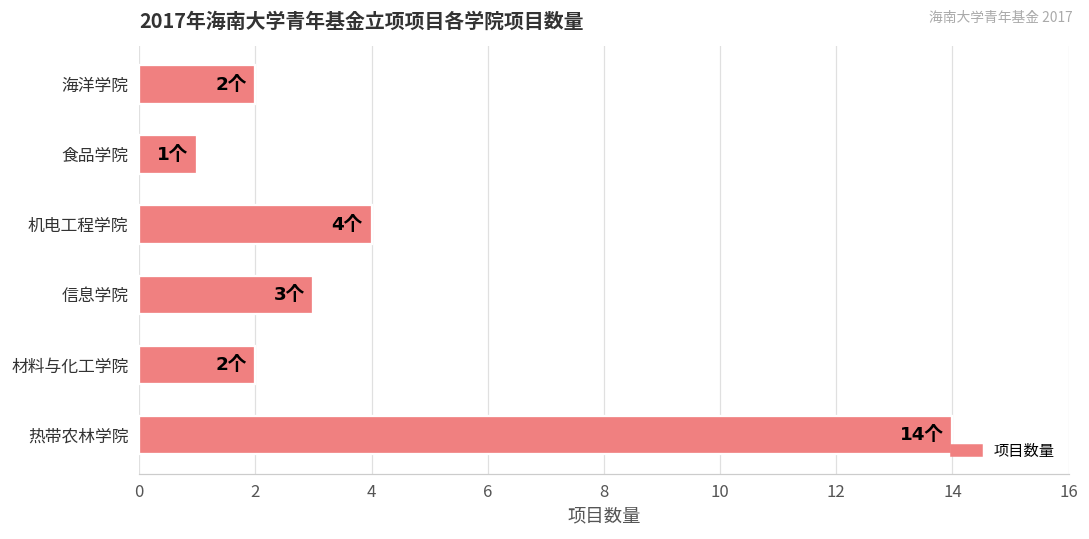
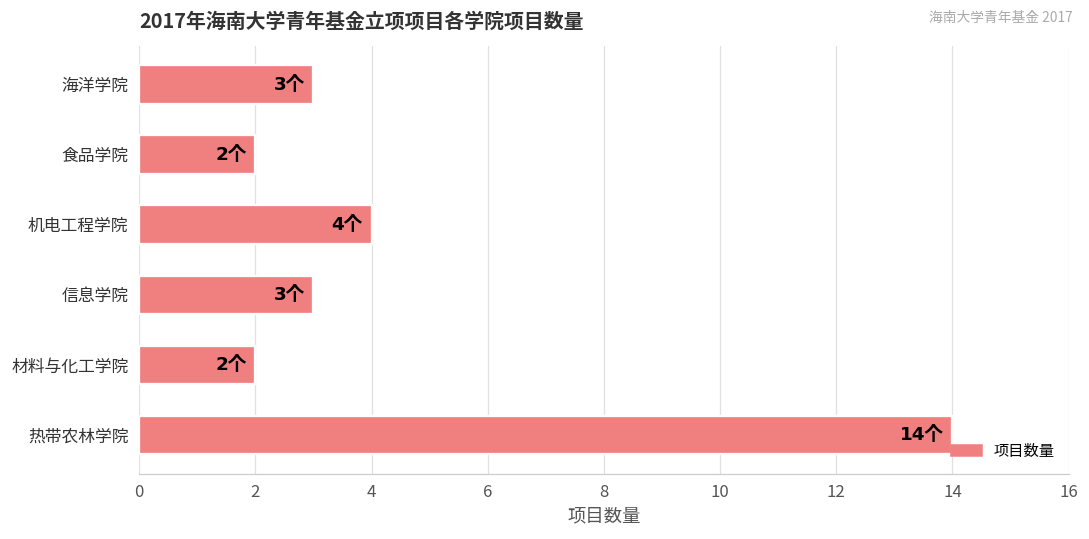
海洋学院: 2个 -> 3个
食品学院: 1个 -> 2个
